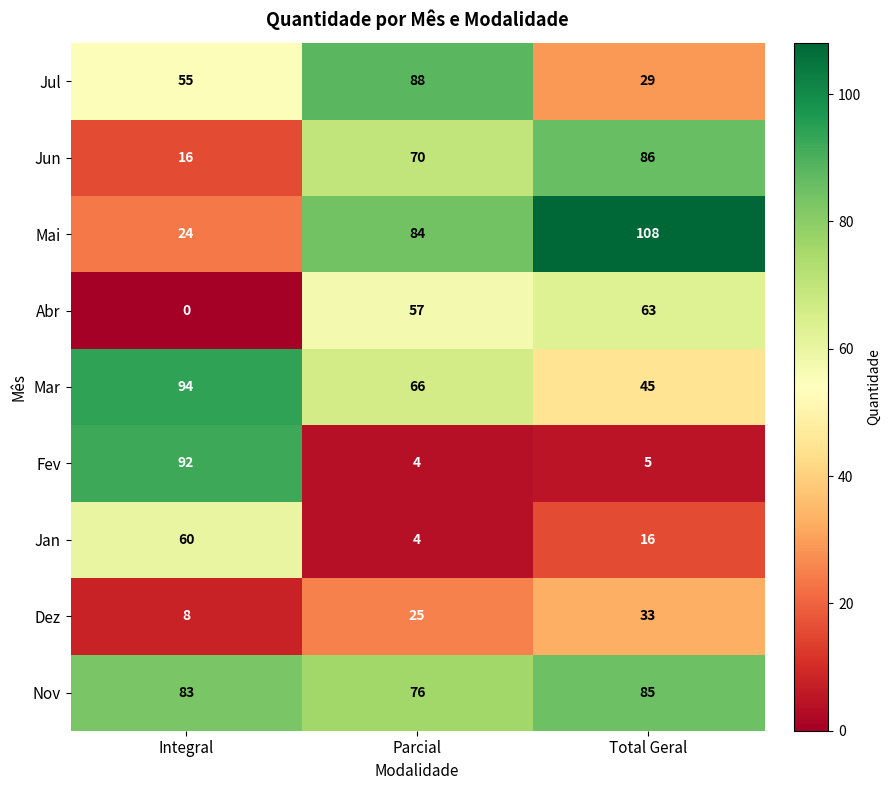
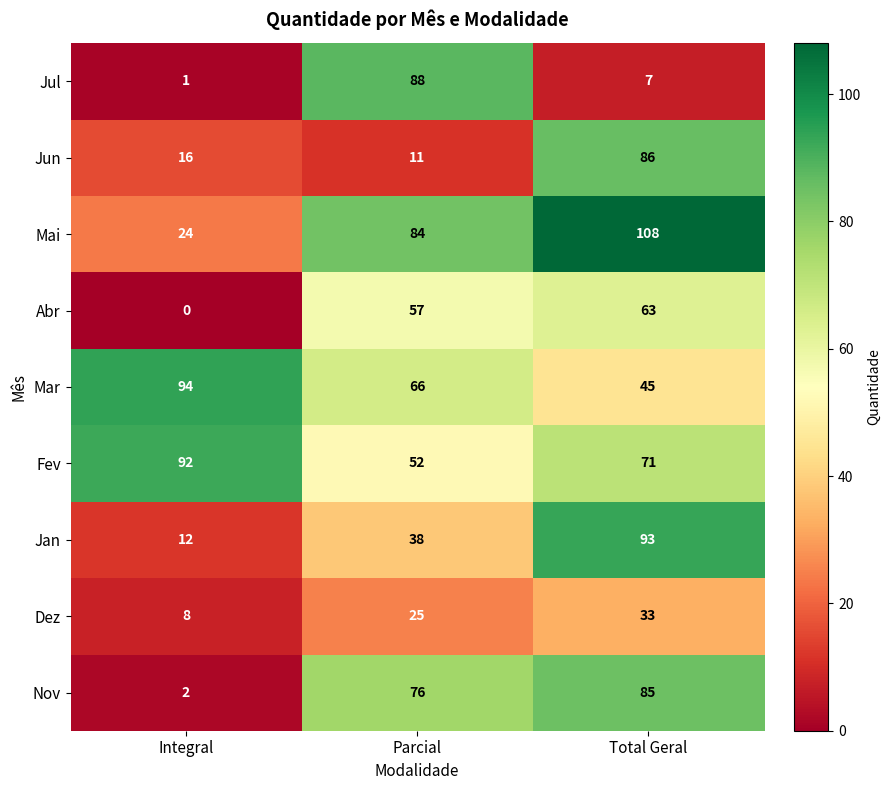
Jul, Integral: 55 -> 1
Jul, Total Geral: 29 -> 7
Jun, Parcial: 70 -> 11
Fev, Parcial: 4 -> 52
Fev, Total Geral: 5 -> 71
Jan, Integral: 60 -> 12
Jan, Parcial: 4 -> 38
Jan, Total Geral: 16 -> 93
Nov, Integral: 83 -> 2
